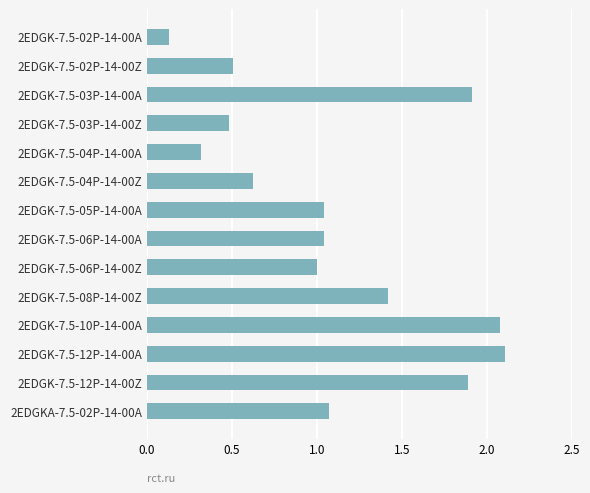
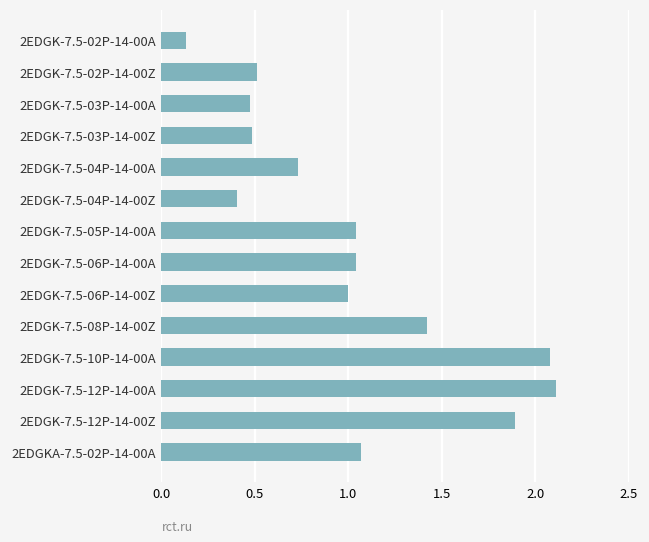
2EDGK-7.5-03P-14-00A: 1.91 -> 0.48
2EDGK-7.5-04P-14-00A: 0.32 -> 0.73
2EDGK-7.5-04P-14-00Z: 0.63 -> 0.40
